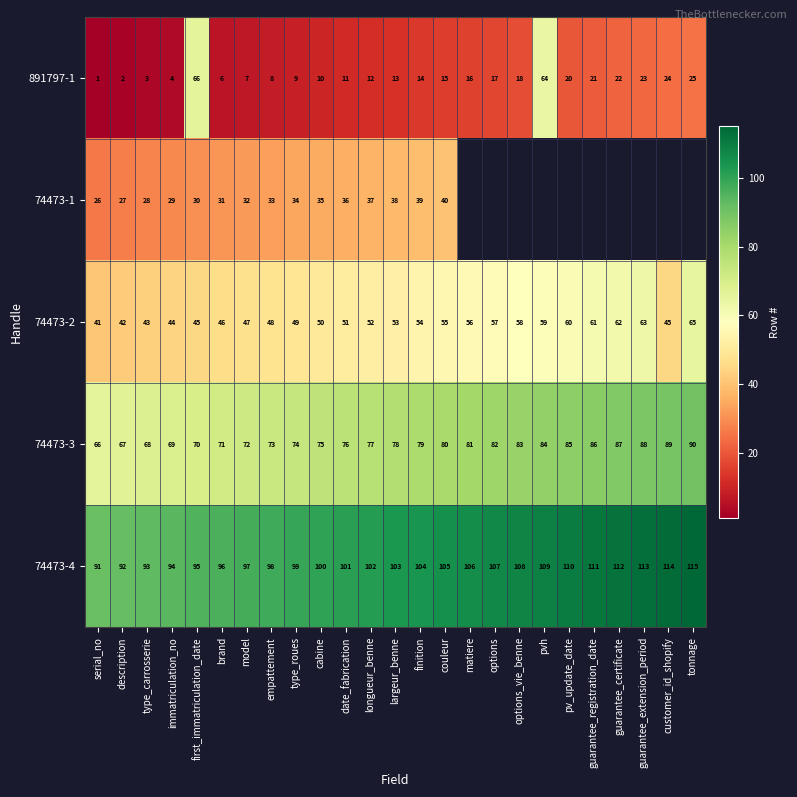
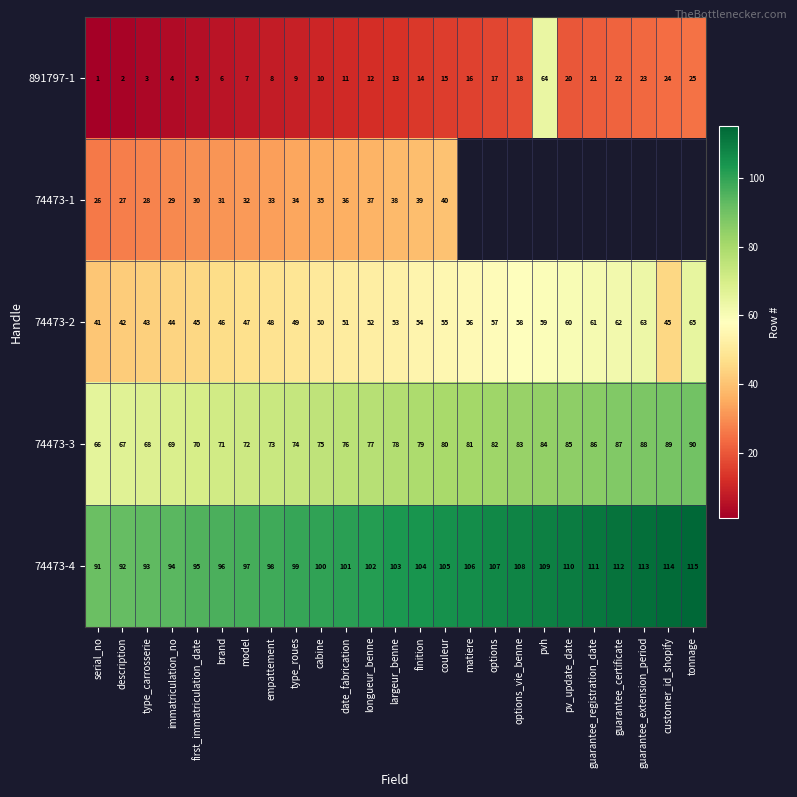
891797-1, first_immatriculation_date: 66 -> 5
